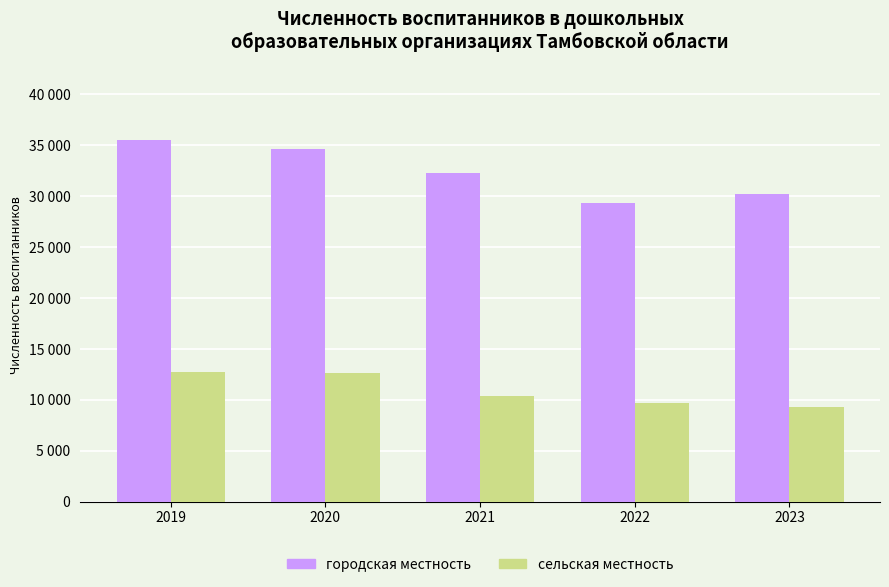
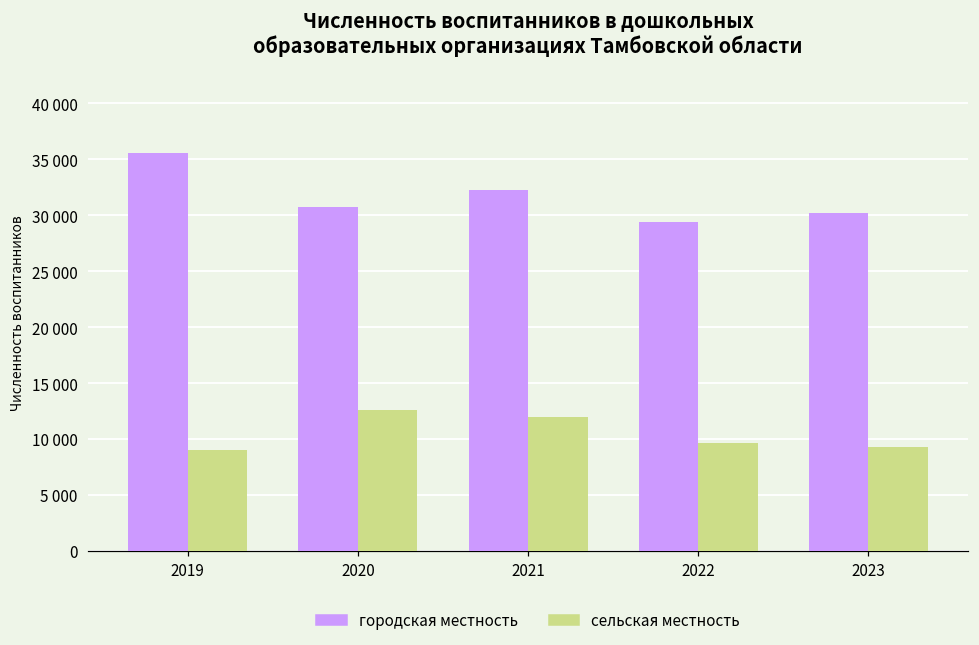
сельская местность, 2019: 12800 -> 9100
городская местность, 2020: 34700 -> 30700
сельская местность, 2021: 10400 -> 12000
